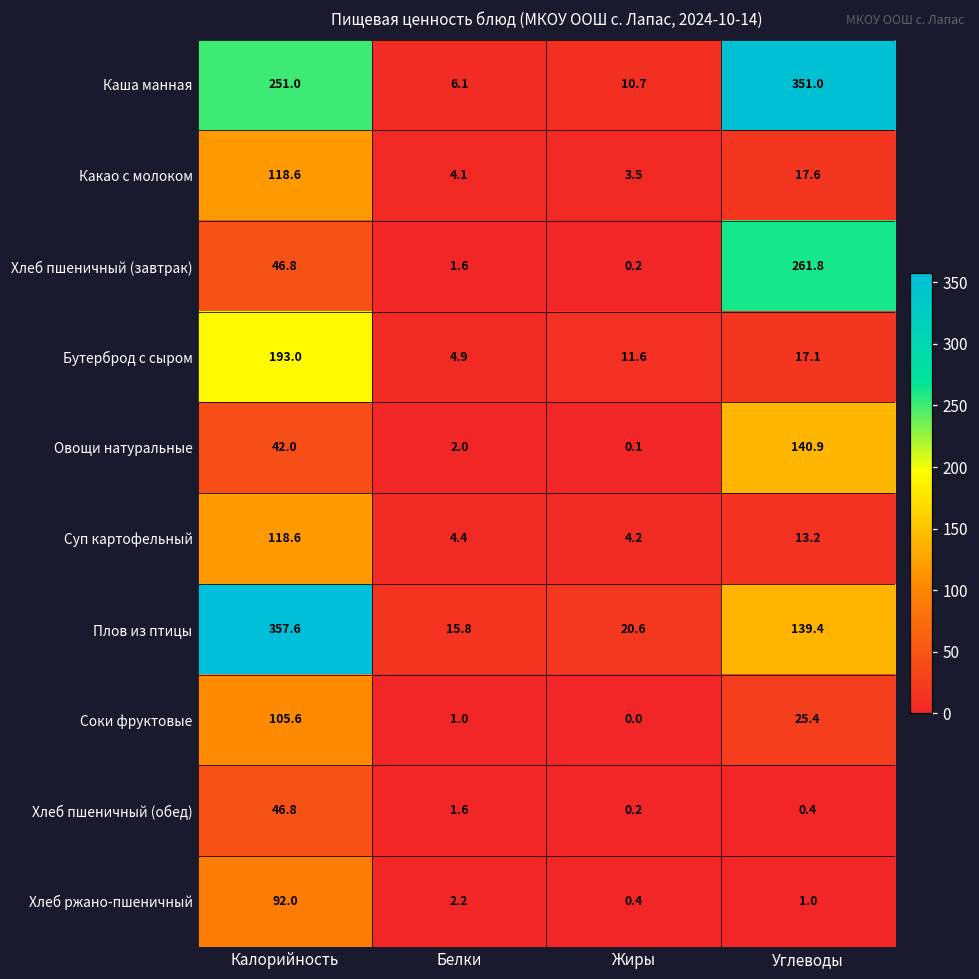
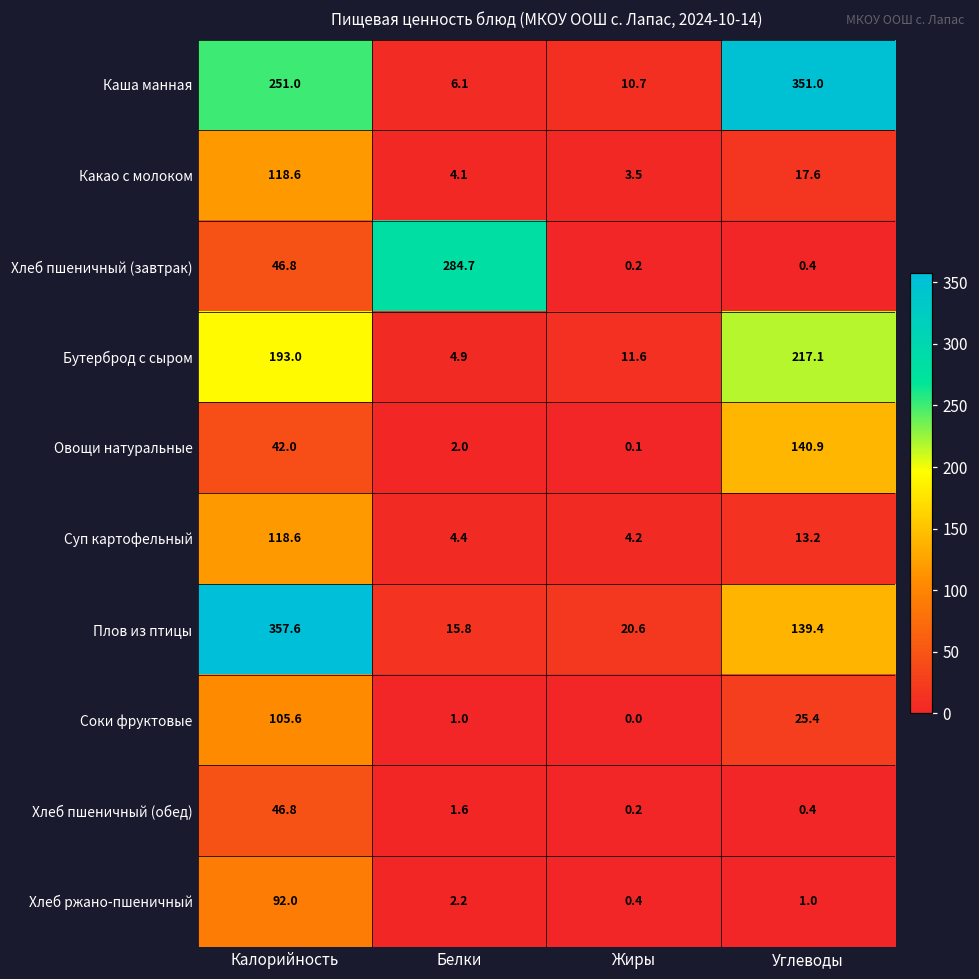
Хлеб пшеничный (завтрак), Белки: 1.6 -> 284.7
Хлеб пшеничный (завтрак), Углеводы: 261.8 -> 0.4
Бутерброд с сыром, Углеводы: 17.1 -> 217.1
